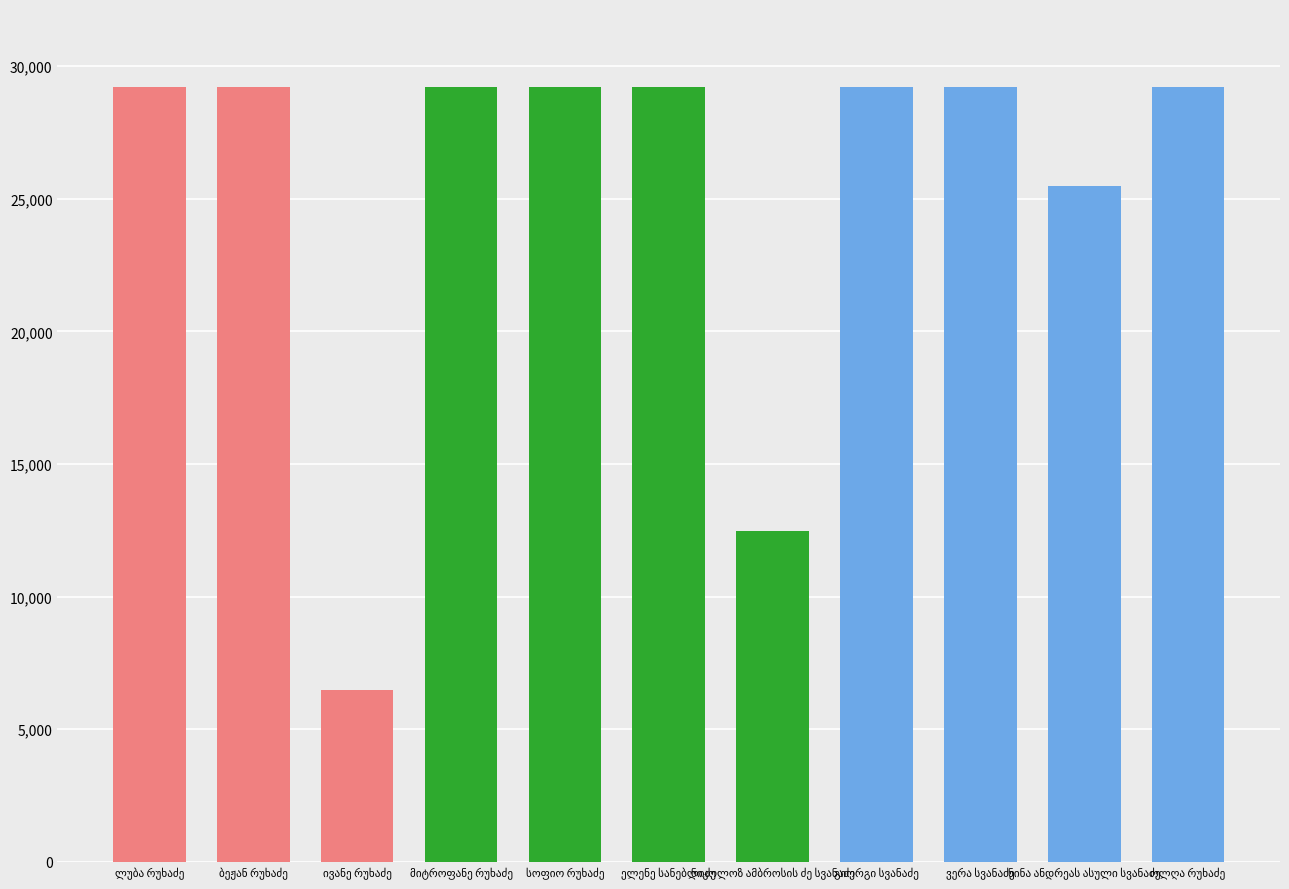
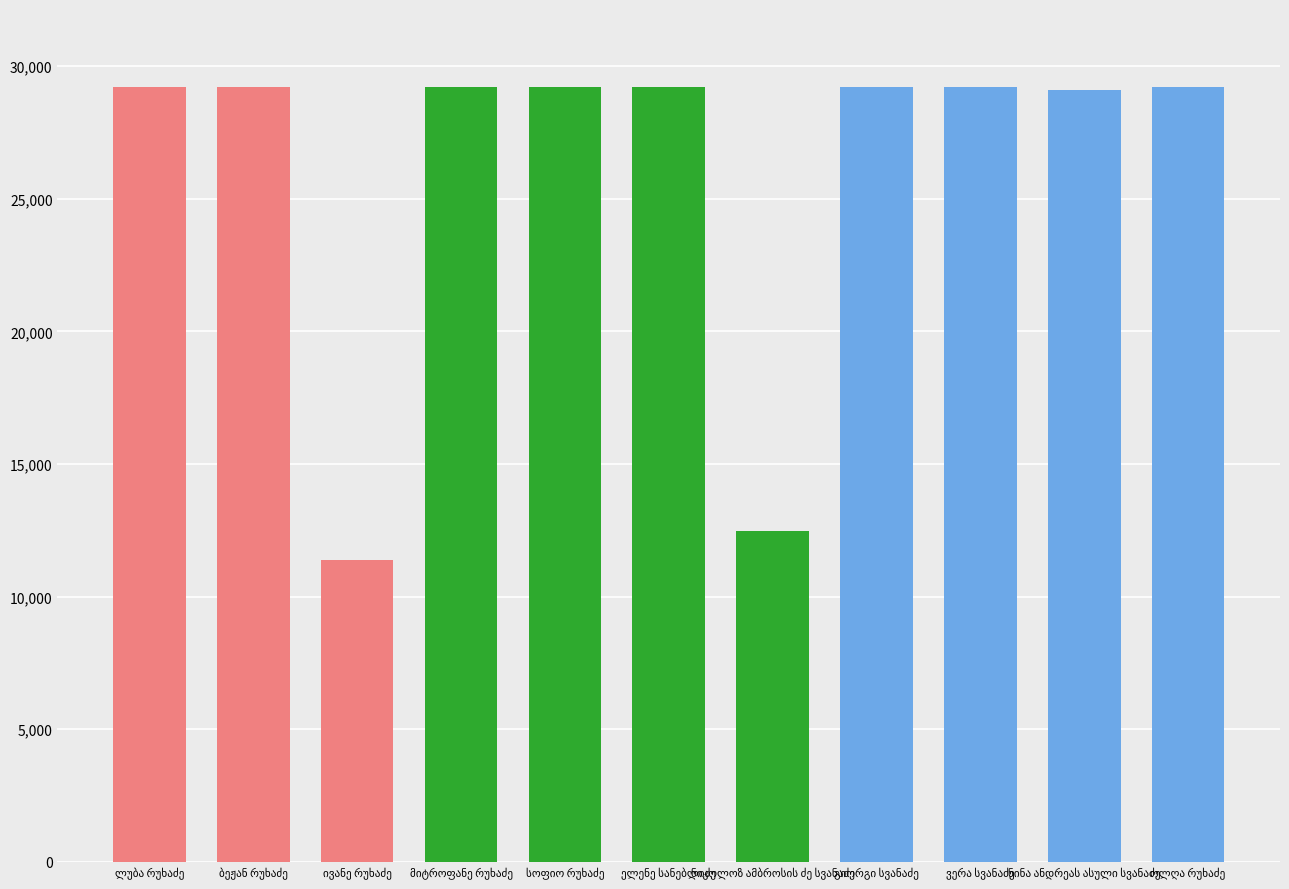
ივანე რუხაძე: 6,500 -> 11,400
ნინა ანდრეას ასული სვანაძე: 25,500 -> 29,100
